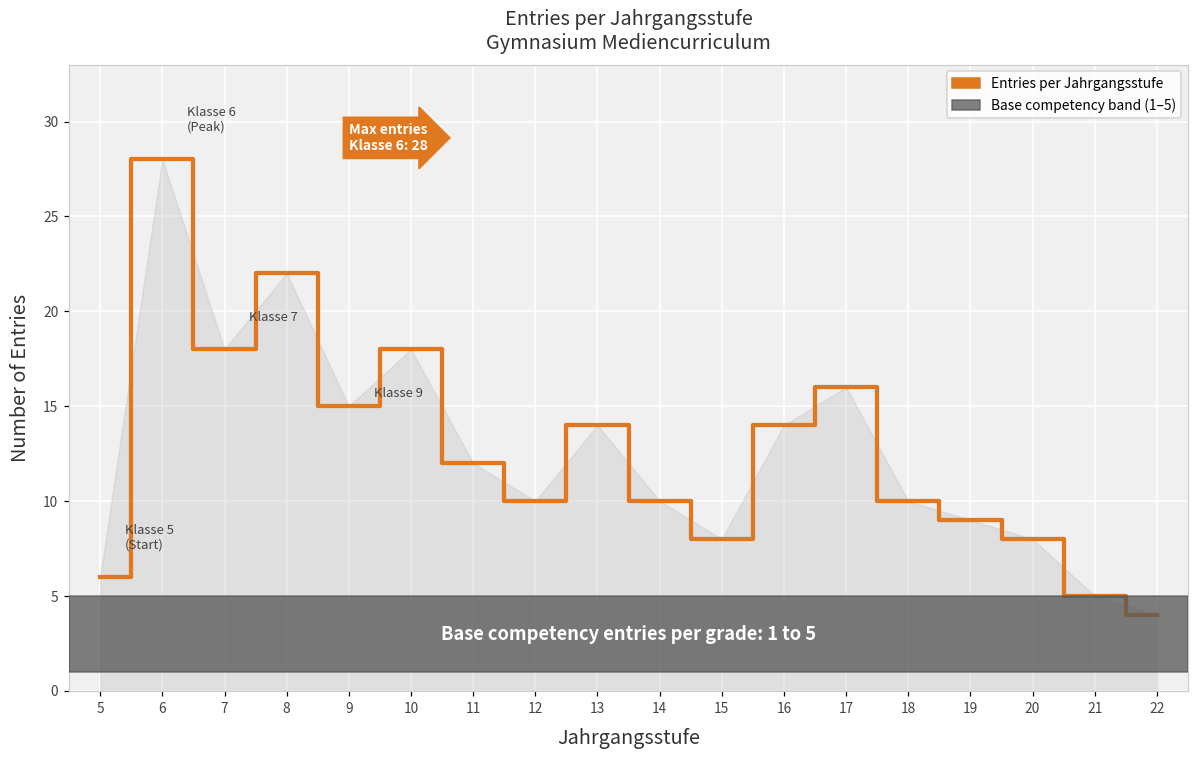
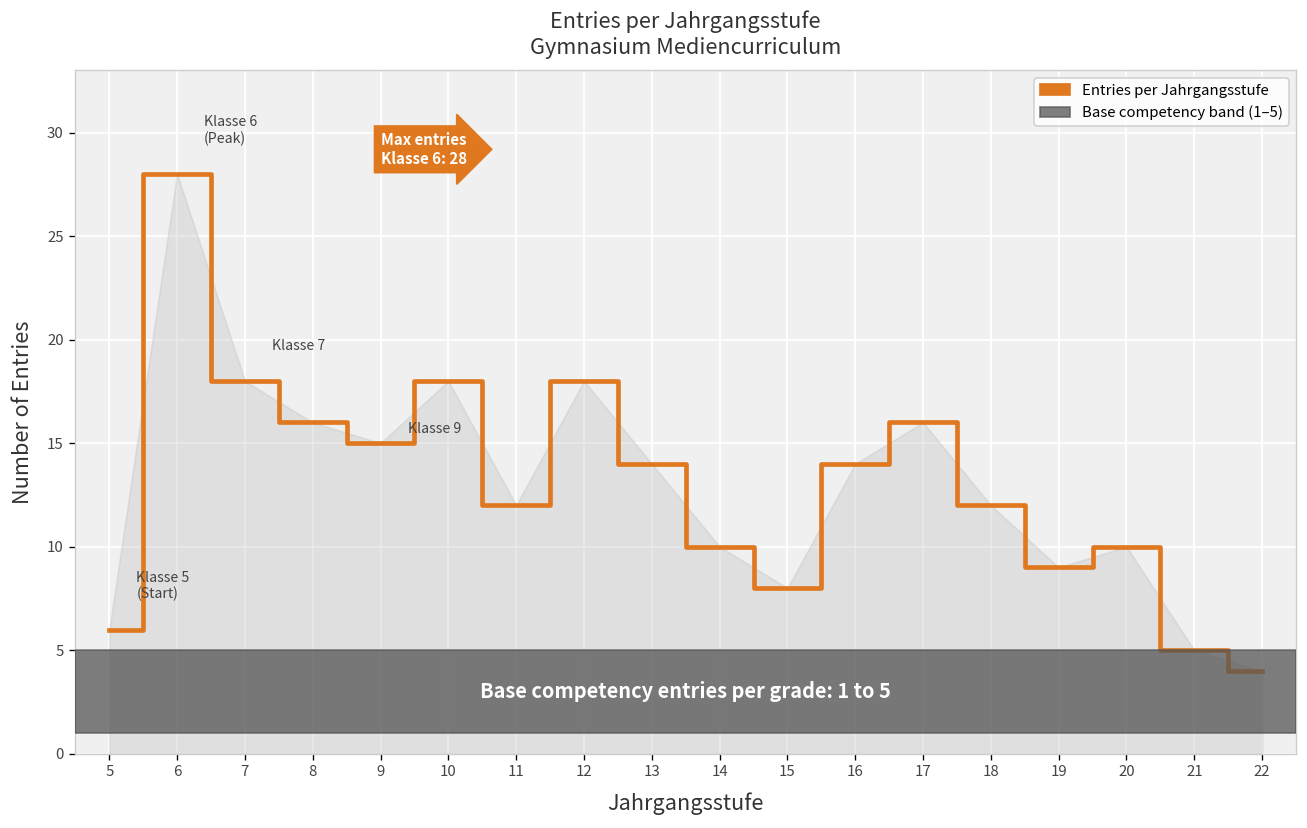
8: 22 -> 16
12: 10 -> 18
18: 10 -> 12
20: 8 -> 10
